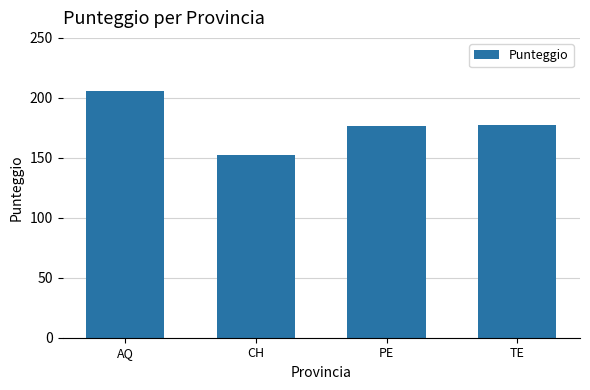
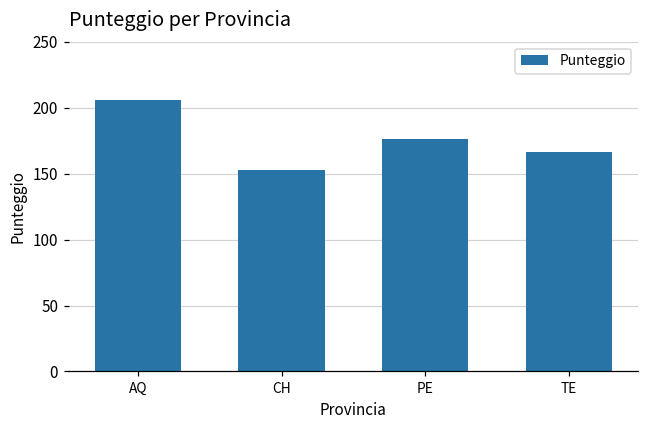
TE: 177 -> 167
